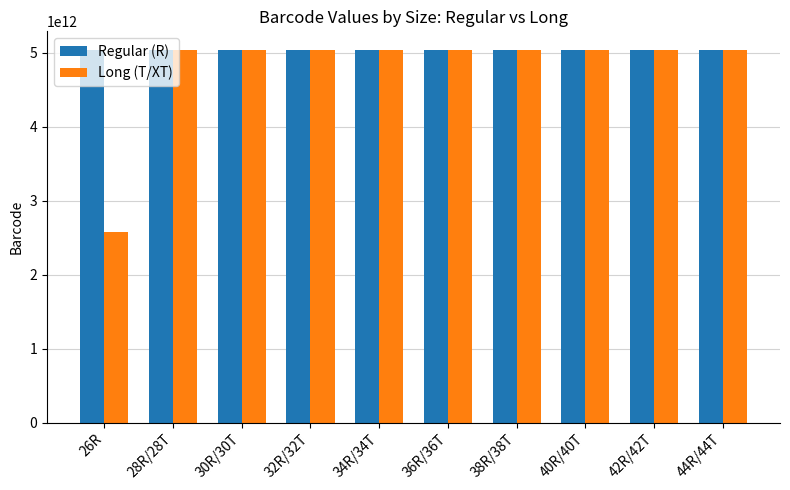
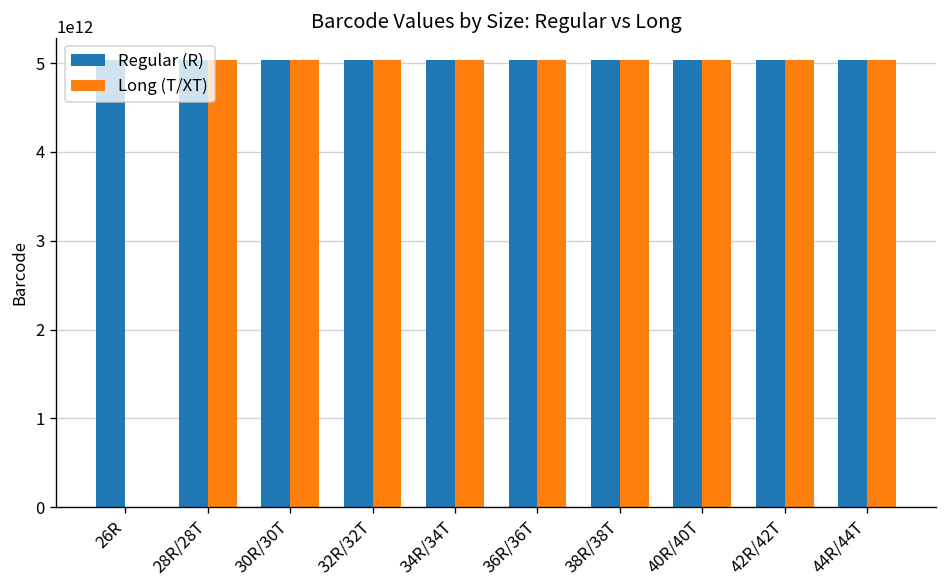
Long (T/XT), 26R: 2600000000000 -> 0
